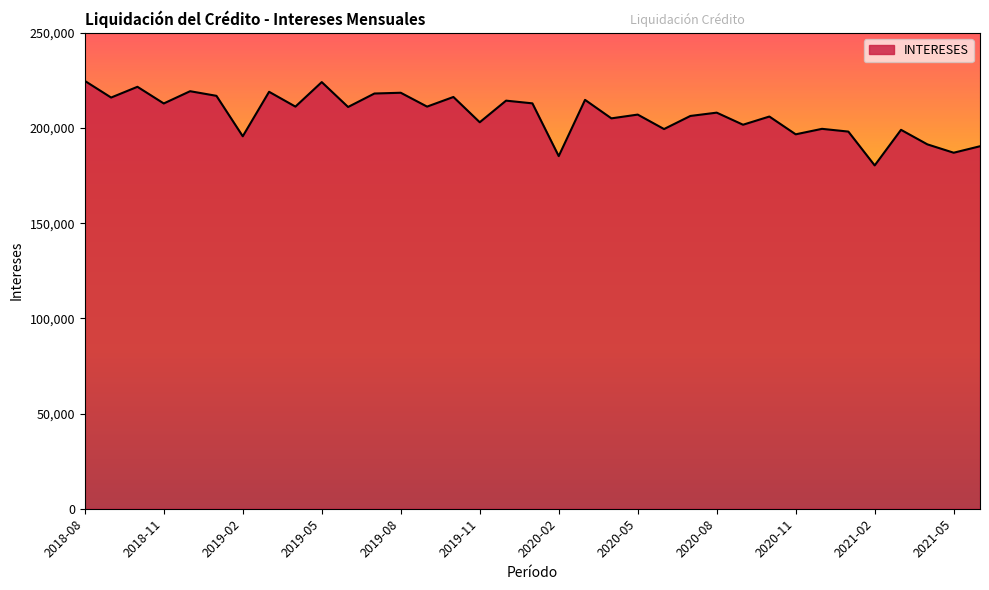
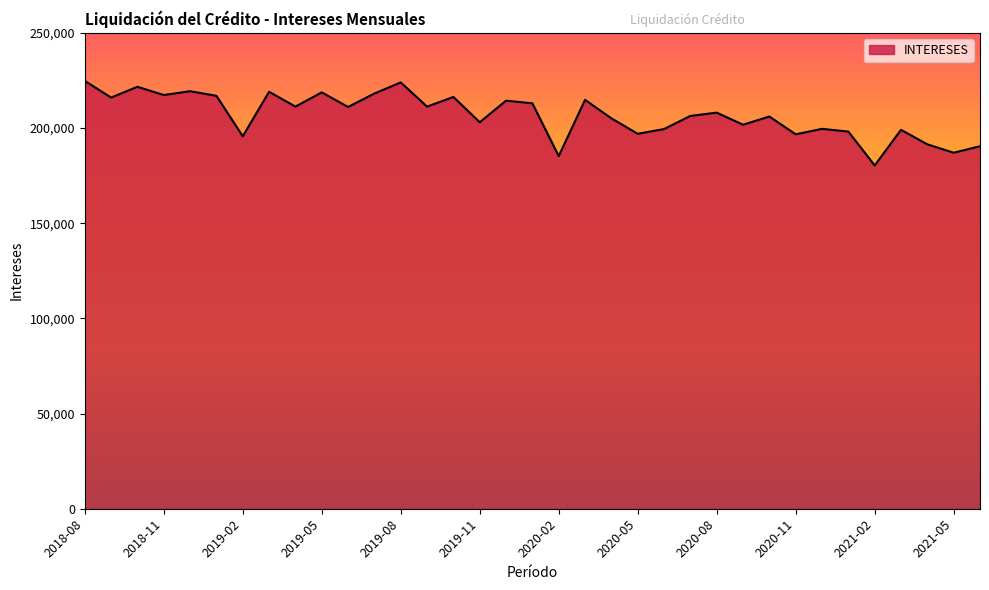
2018-11: 213,000 -> 217,000
2019-05: 224,000 -> 219,000
2019-08: 219,000 -> 224,000
2020-05: 207,000 -> 197,000
